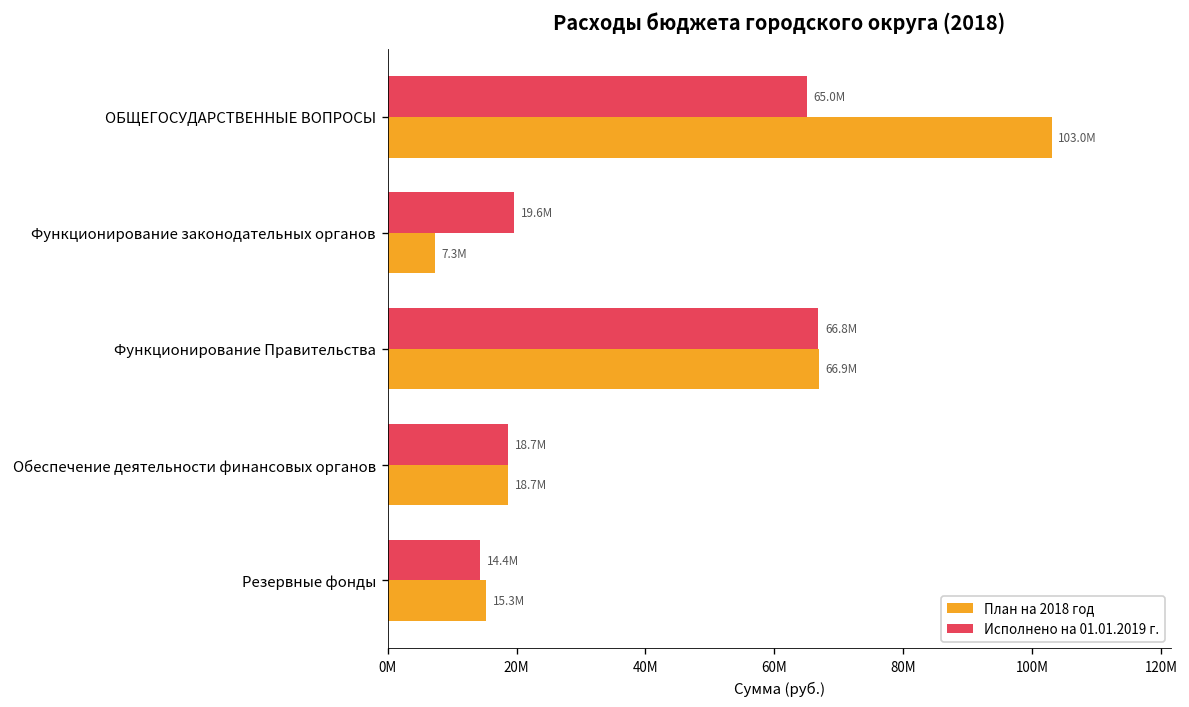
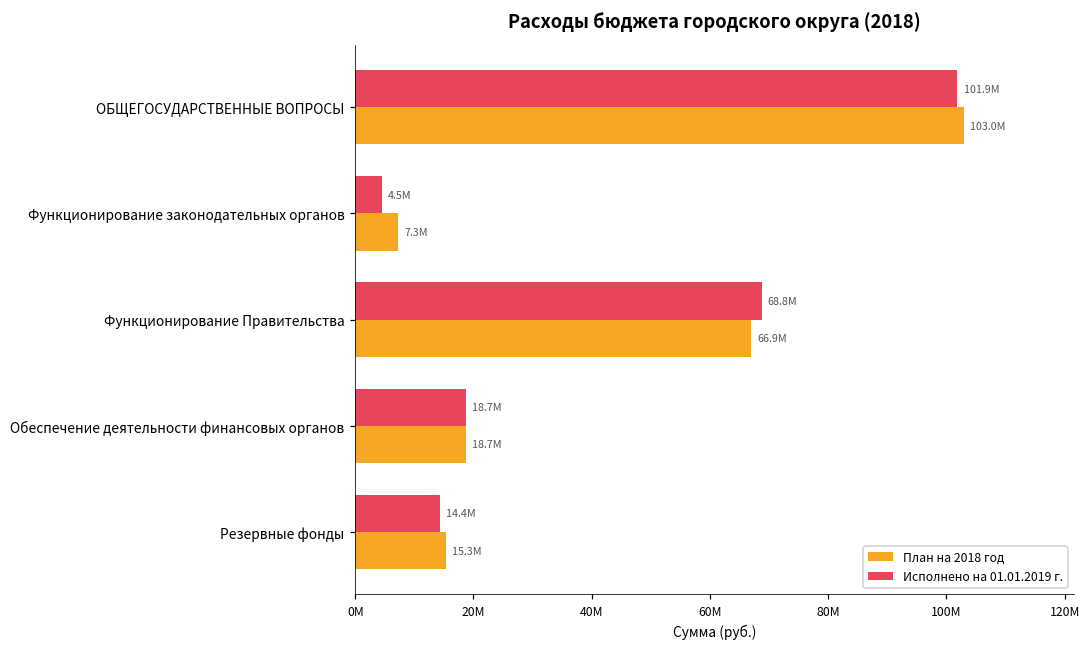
Исполнено на 01.01.2019 г., ОБЩЕГОСУДАРСТВЕННЫЕ ВОПРОСЫ: 65.0M -> 101.9M
Исполнено на 01.01.2019 г., Функционирование законодательных органов: 19.6M -> 4.5M
Исполнено на 01.01.2019 г., Функционирование Правительства: 66.8M -> 68.8M
